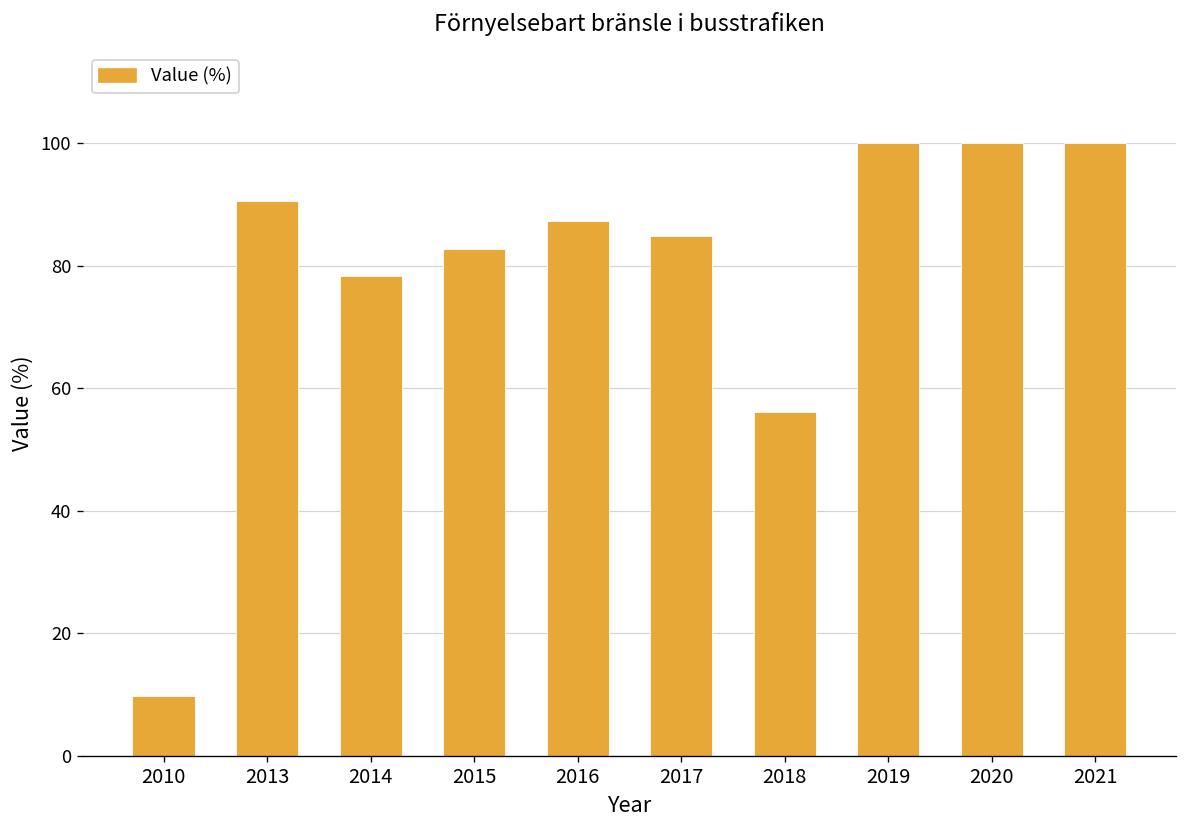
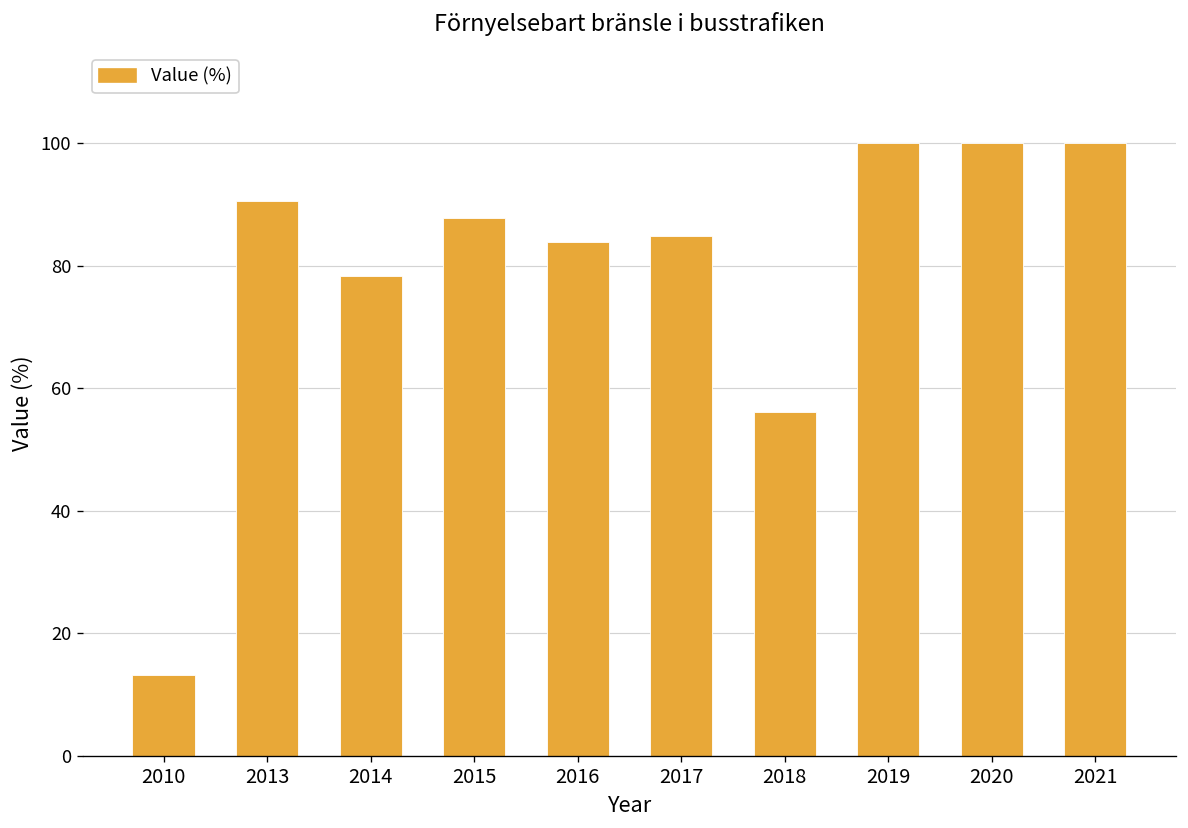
2010: 10 -> 13
2015: 83 -> 88
2016: 87 -> 84
